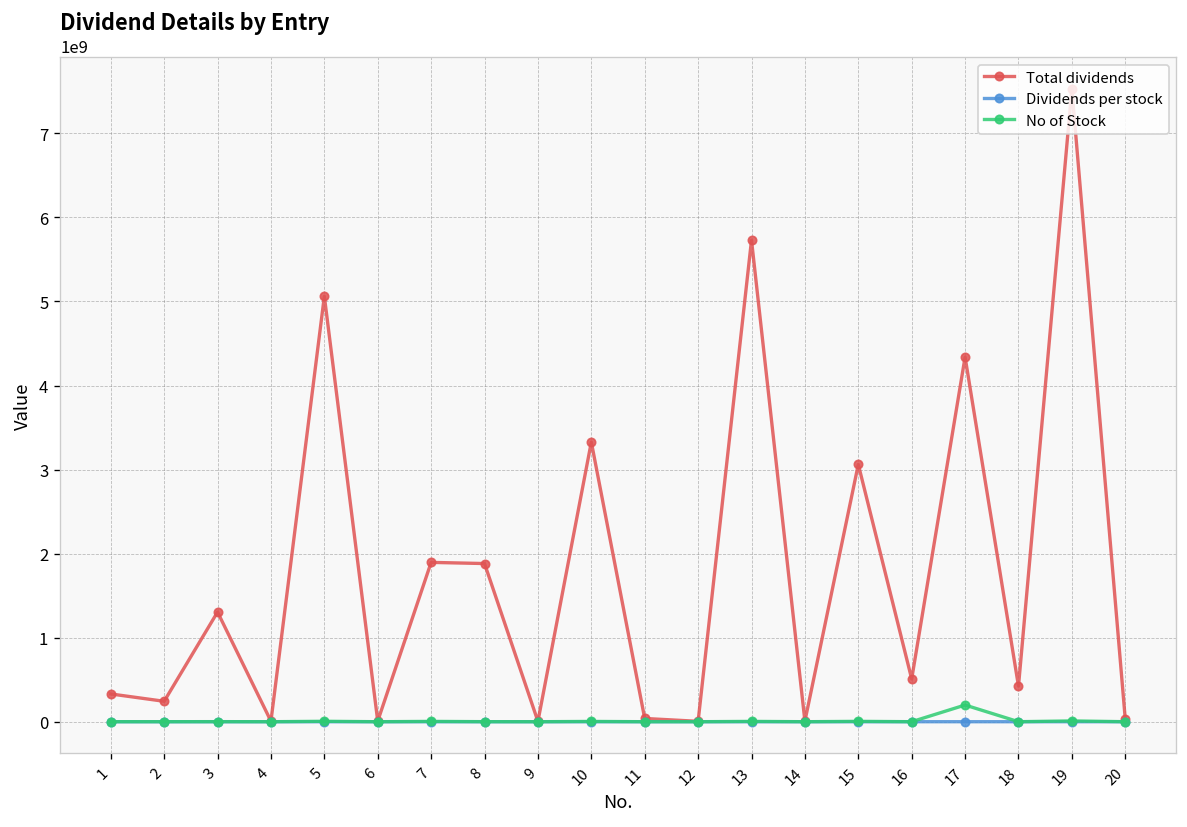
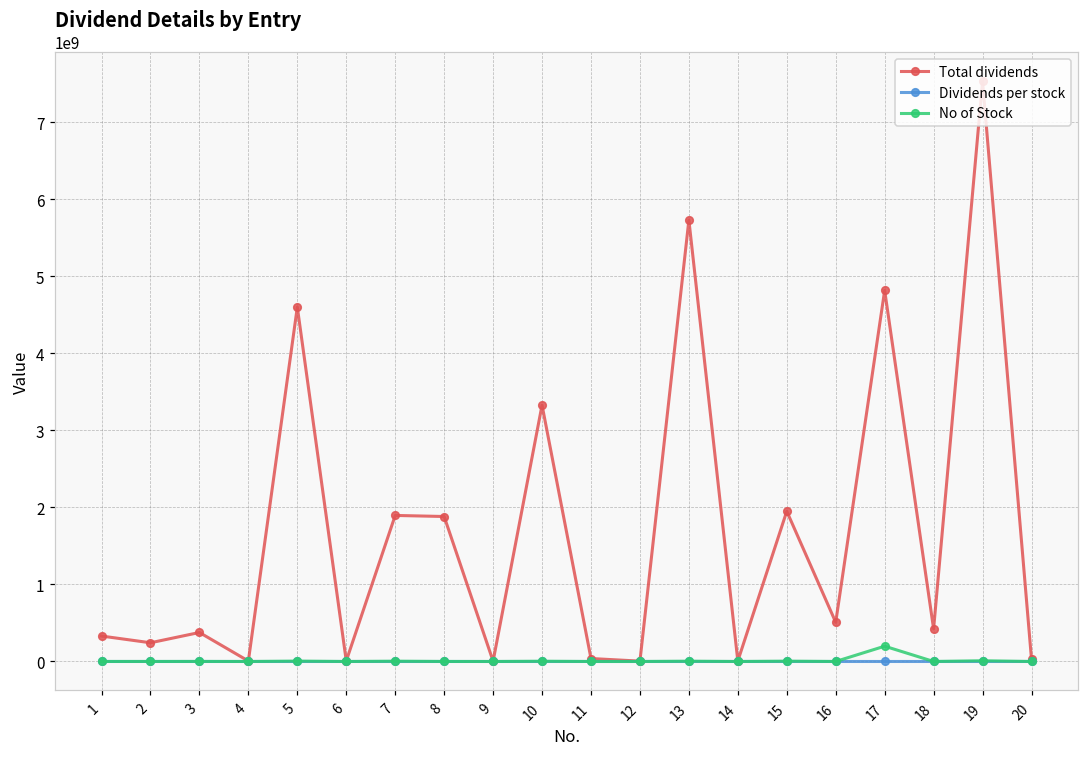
Total dividends, 3: 1300000000 -> 400000000
Total dividends, 5: 5100000000 -> 4600000000
Total dividends, 15: 3100000000 -> 1900000000
Total dividends, 17: 4300000000 -> 4800000000
